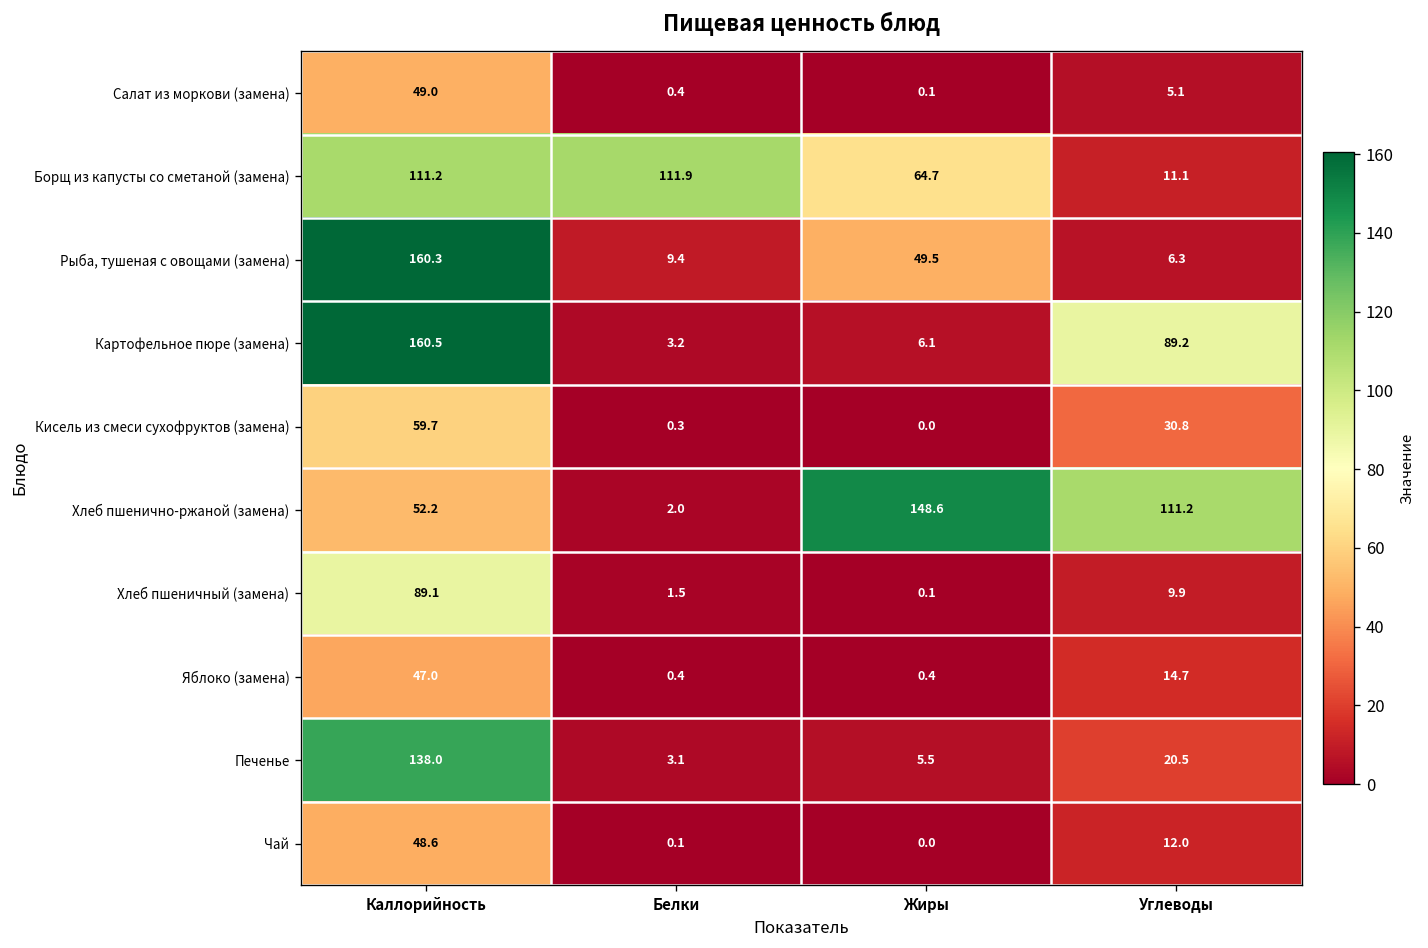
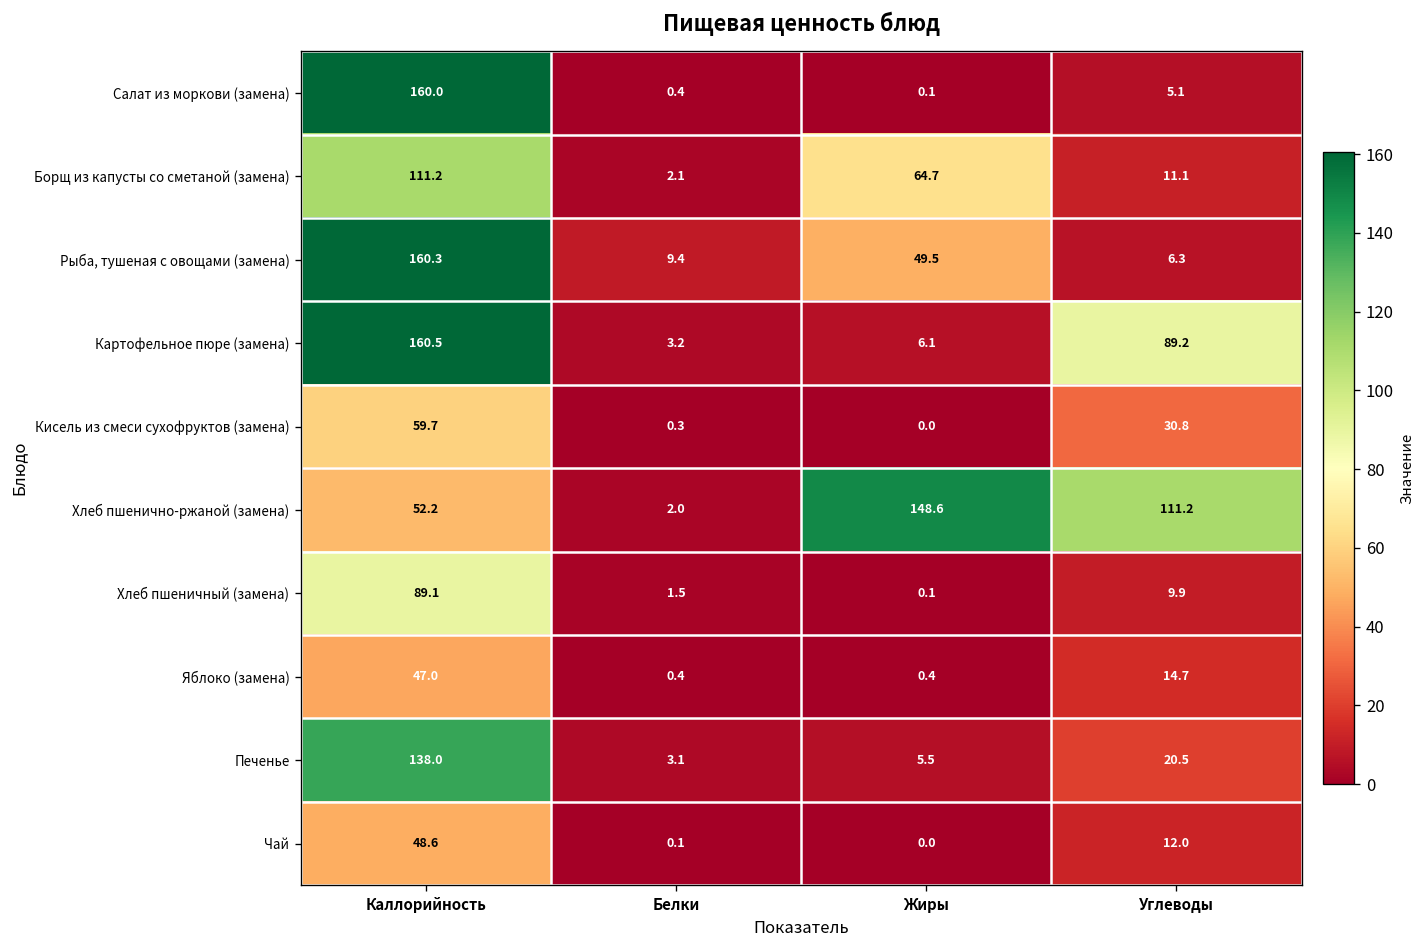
Салат из моркови (замена), Каллорийность: 49.0 -> 160.0
Борщ из капусты со сметаной (замена), Белки: 111.9 -> 2.1
